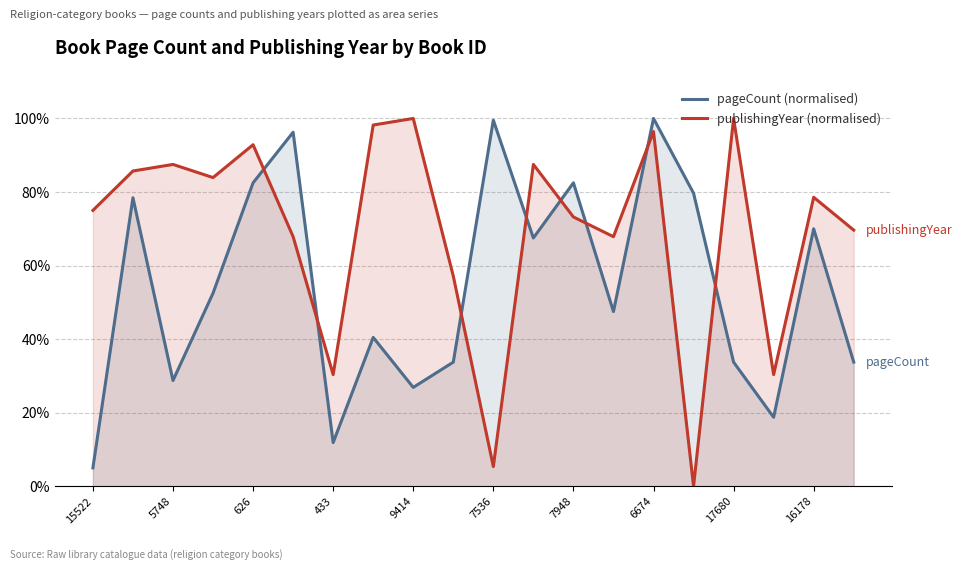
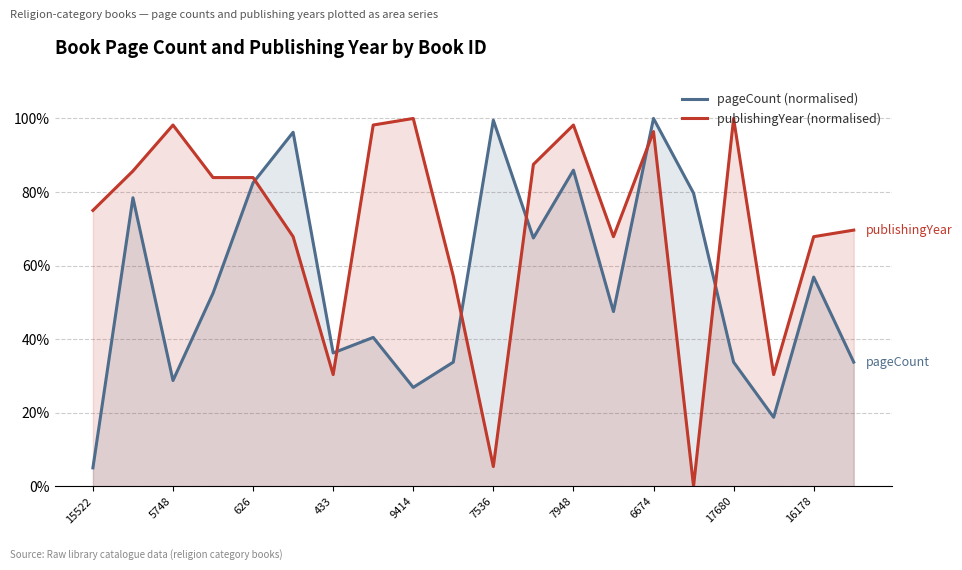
publishingYear (normalised), 5748: 88% -> 98%
publishingYear (normalised), 626: 93% -> 84%
pageCount (normalised), 433: 12% -> 36%
pageCount (normalised), 7948: 83% -> 86%
publishingYear (normalised), 7948: 73% -> 98%
pageCount (normalised), 16178: 70% -> 57%
publishingYear (normalised), 16178: 79% -> 68%
